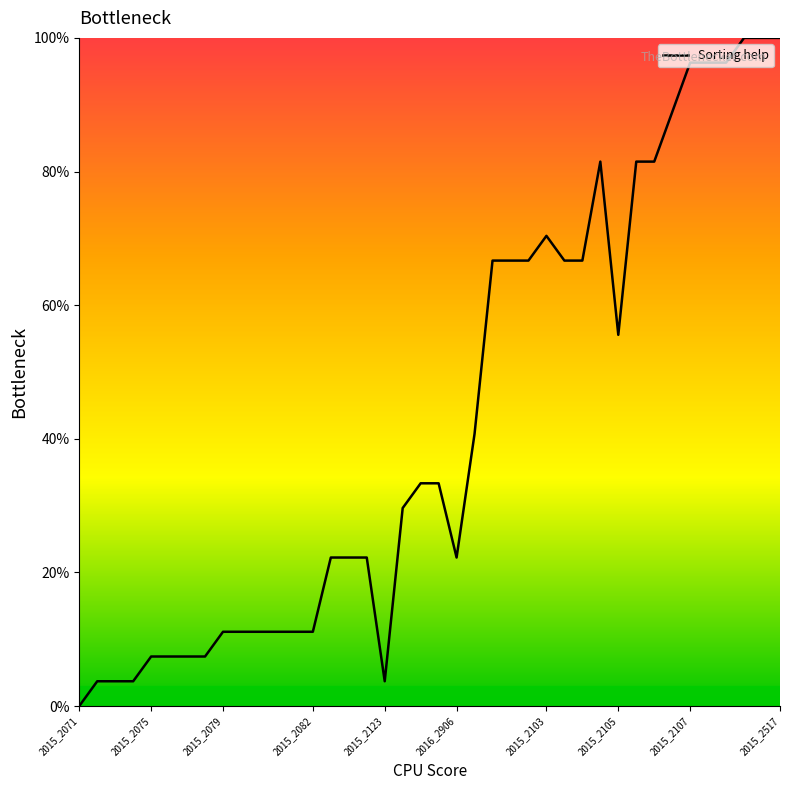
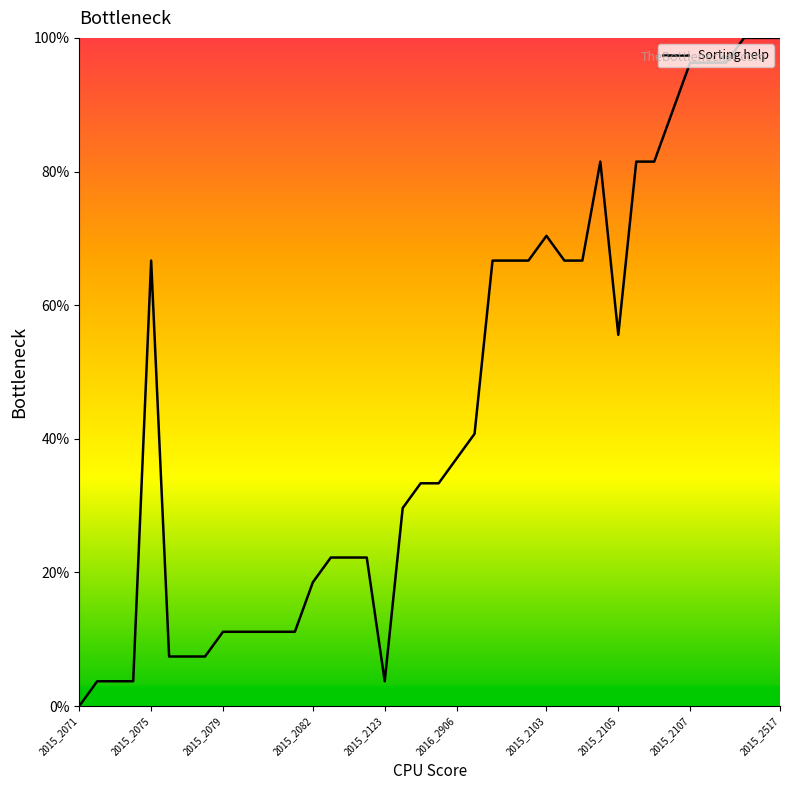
2015_2075: 7% -> 67%
2015_2082: 11% -> 19%
2016_2906: 22% -> 37%
